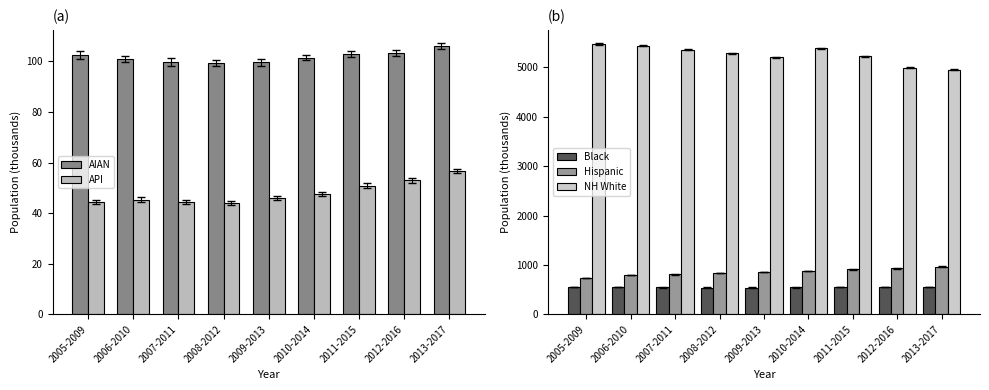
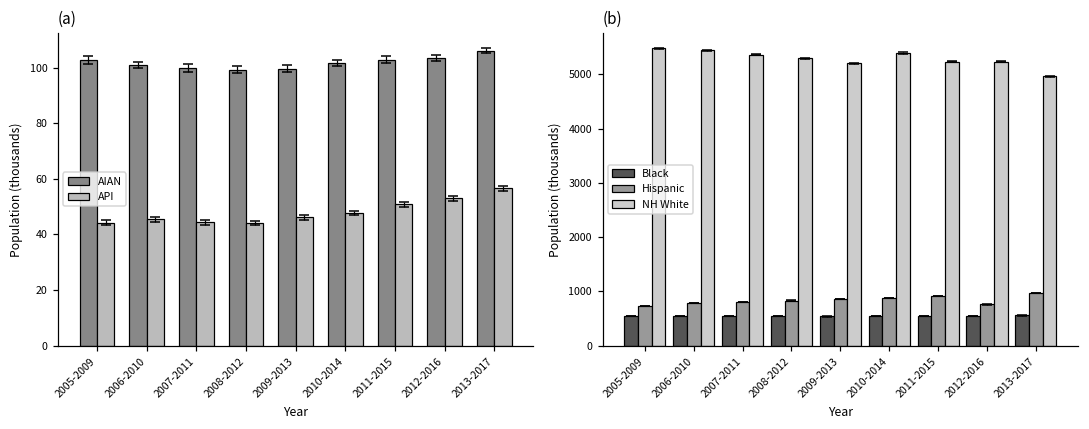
(b), Hispanic, 2012-2016: 900 -> 800
(b), NH White, 2012-2016: 5000 -> 5200
